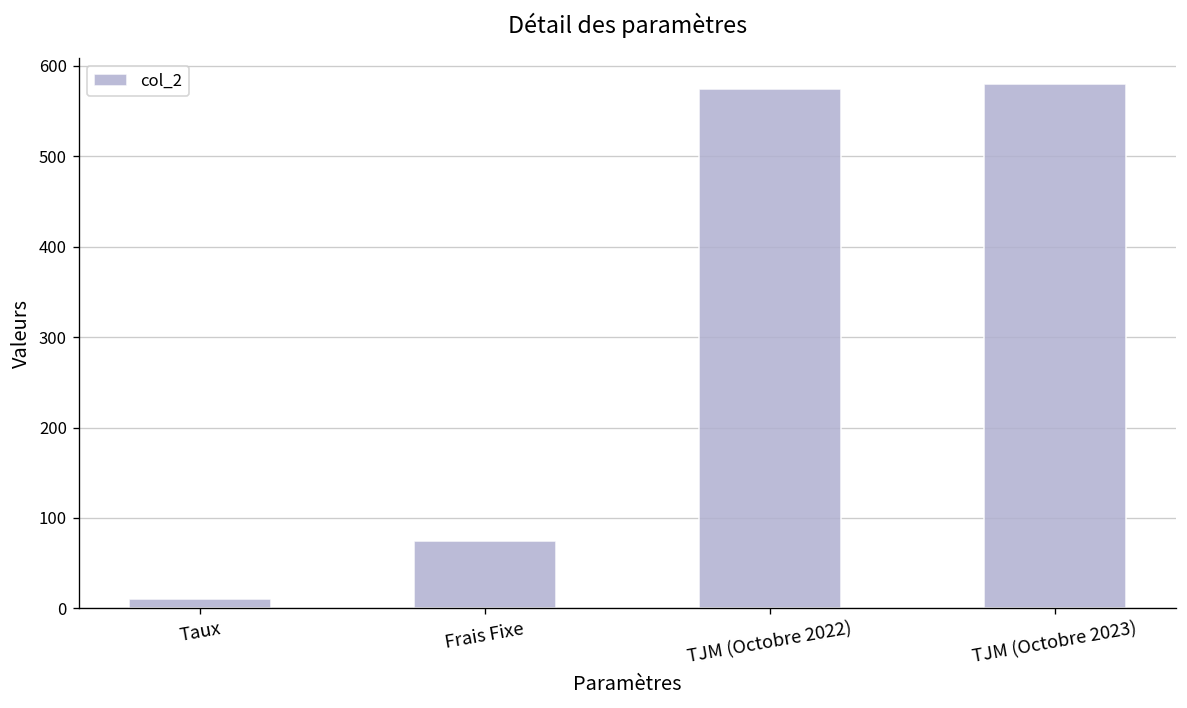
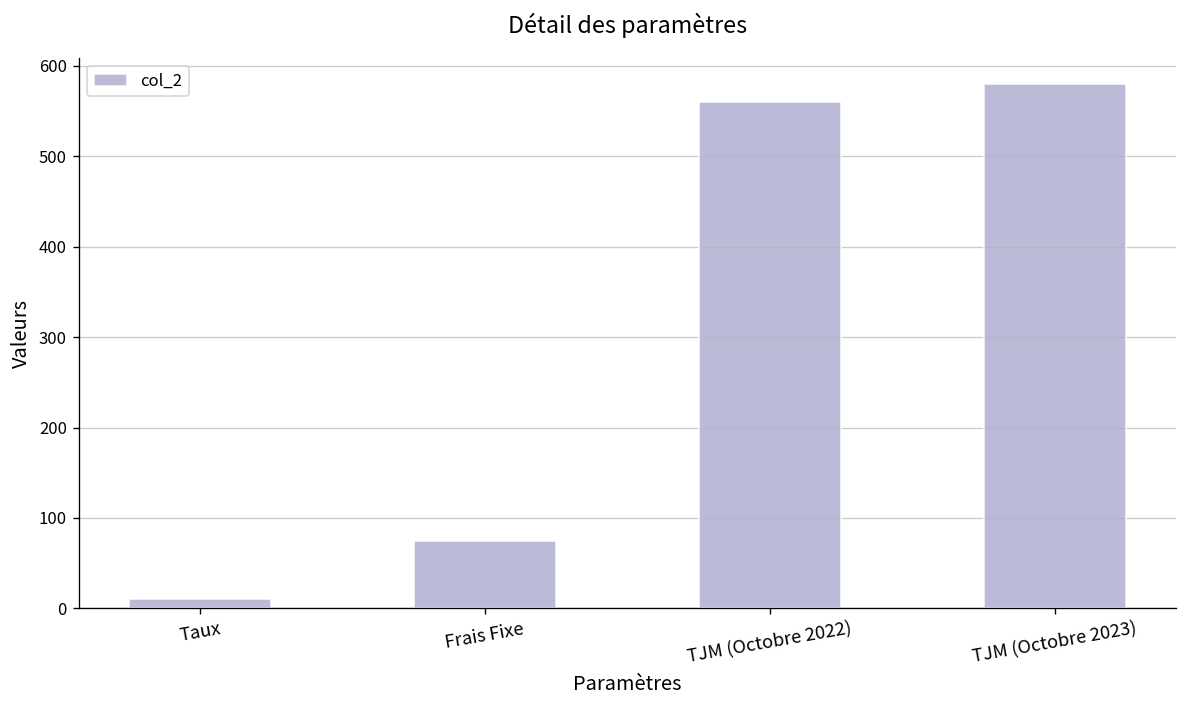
TJM (Octobre 2022): 570 -> 560
